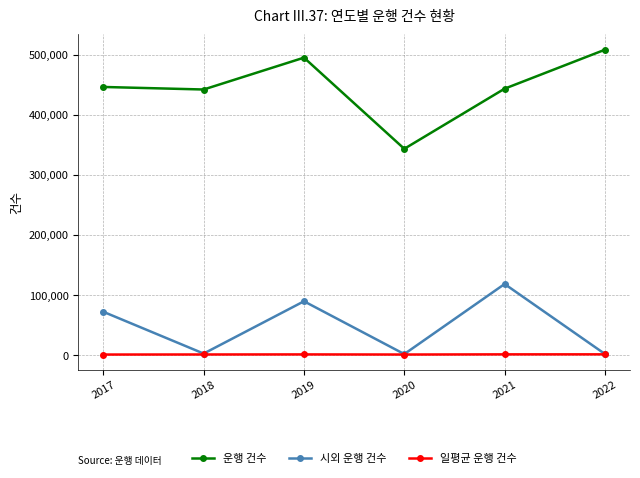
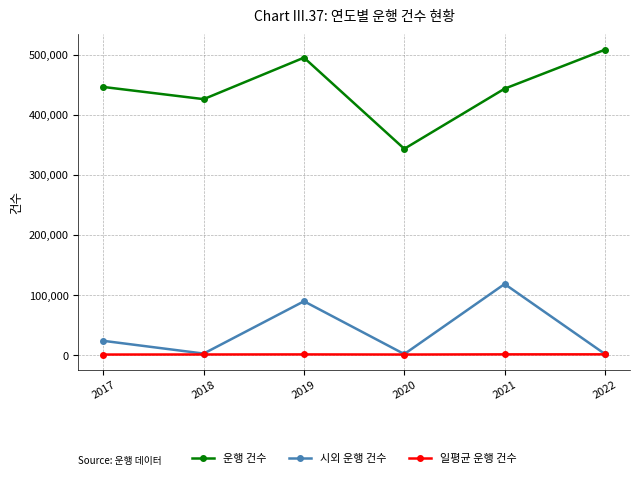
시외 운행 건수, 2017: 70,000 -> 20,000
운행 건수, 2018: 440,000 -> 430,000
